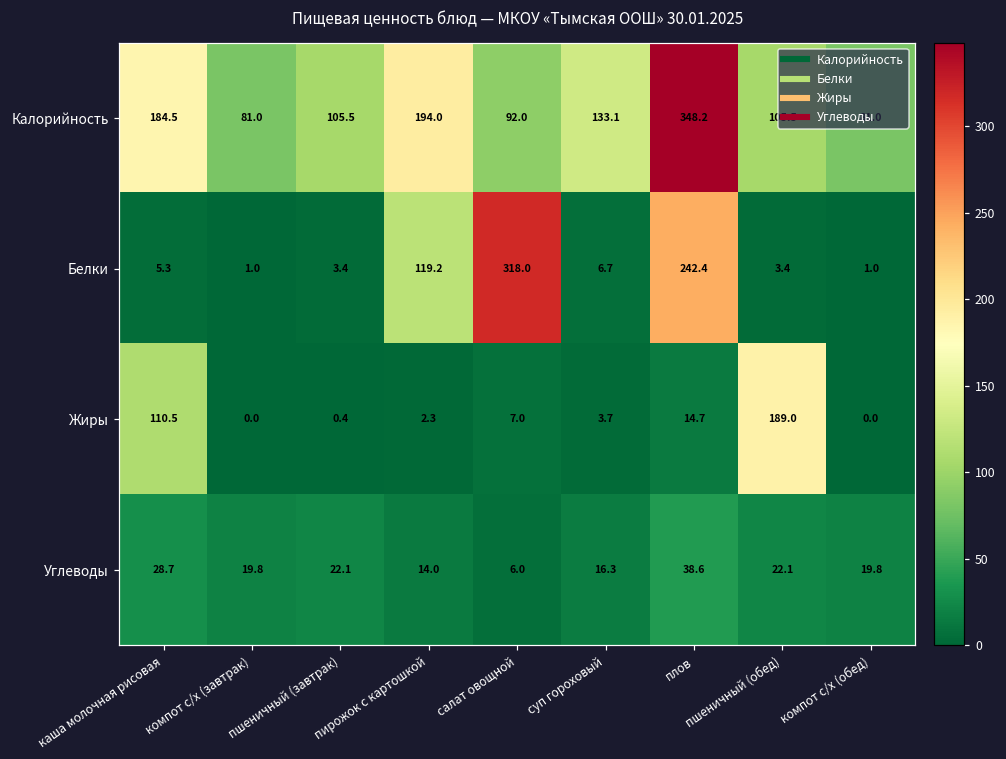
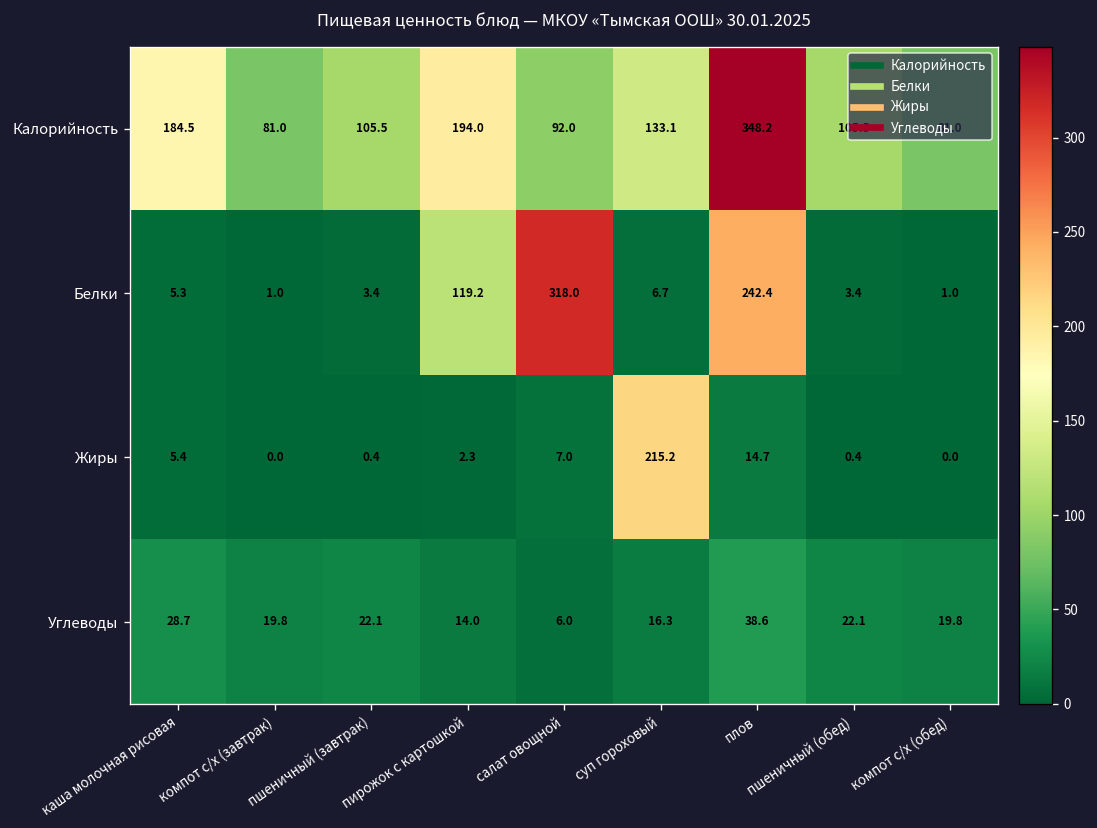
Жиры, каша молочная рисовая: 110.5 -> 5.4
Жиры, суп гороховый: 3.7 -> 215.2
Жиры, пшеничный (обед): 189.0 -> 0.4
